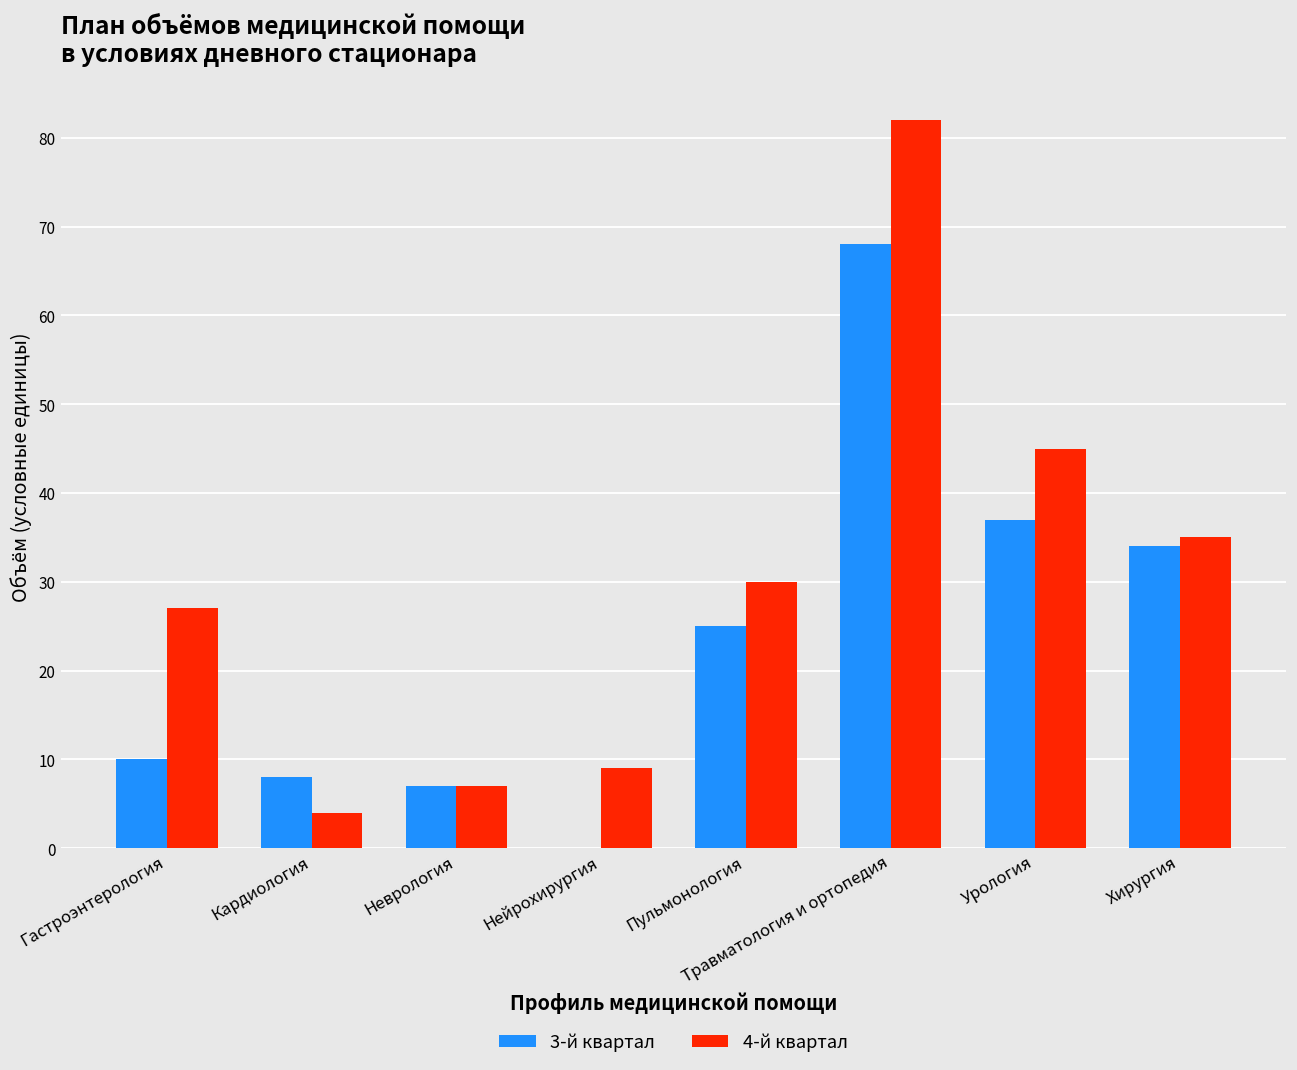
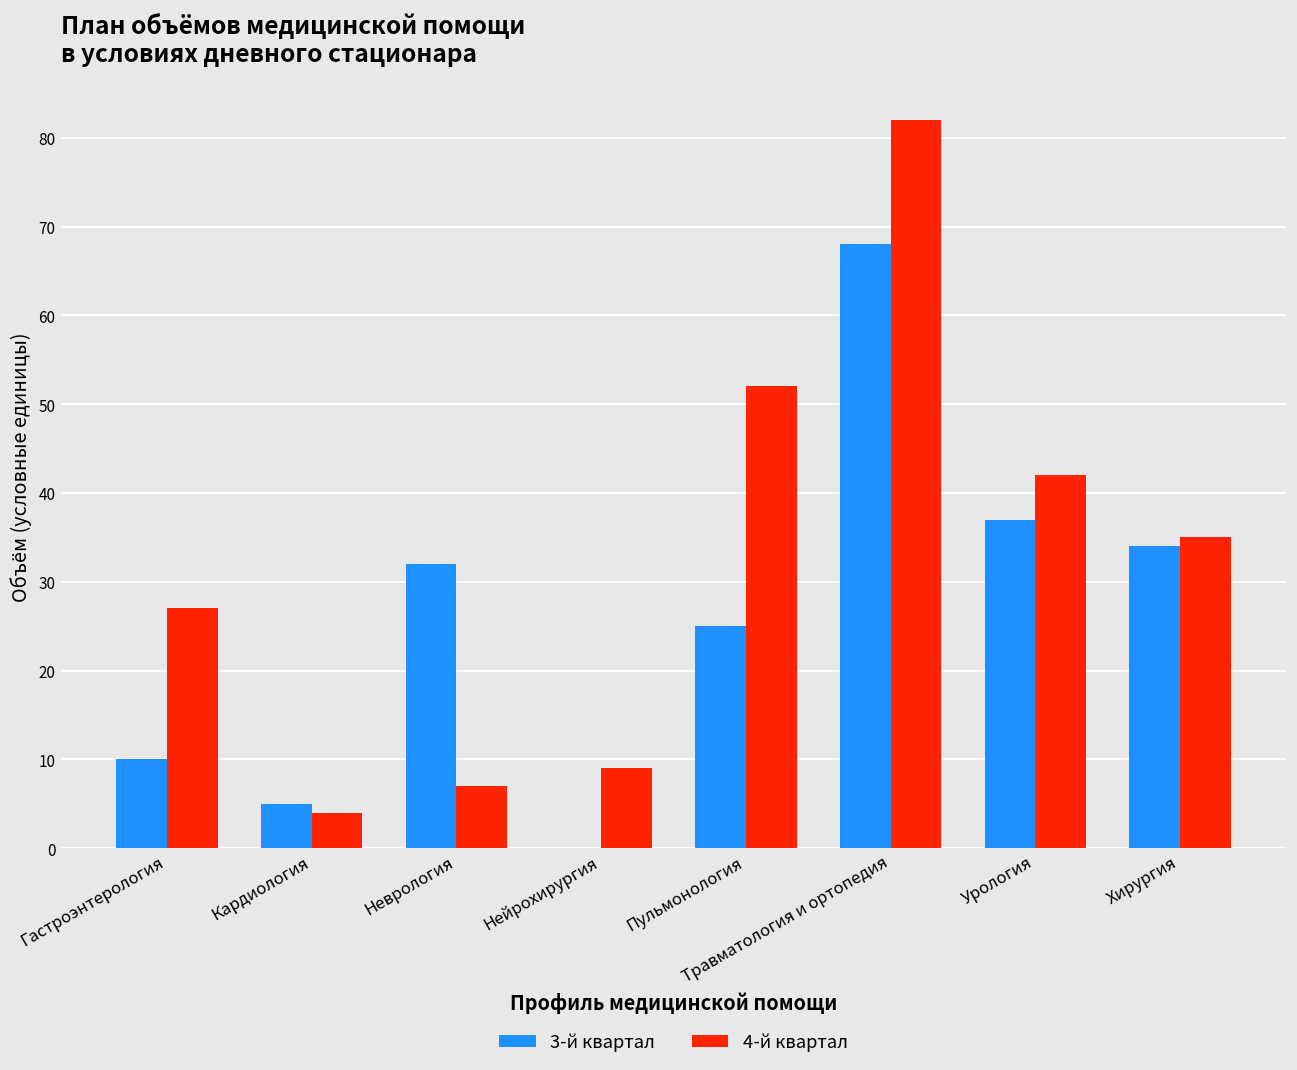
3-й квартал, Кардиология: 8 -> 5
3-й квартал, Неврология: 7 -> 32
4-й квартал, Пульмонология: 30 -> 52
4-й квартал, Урология: 45 -> 42
